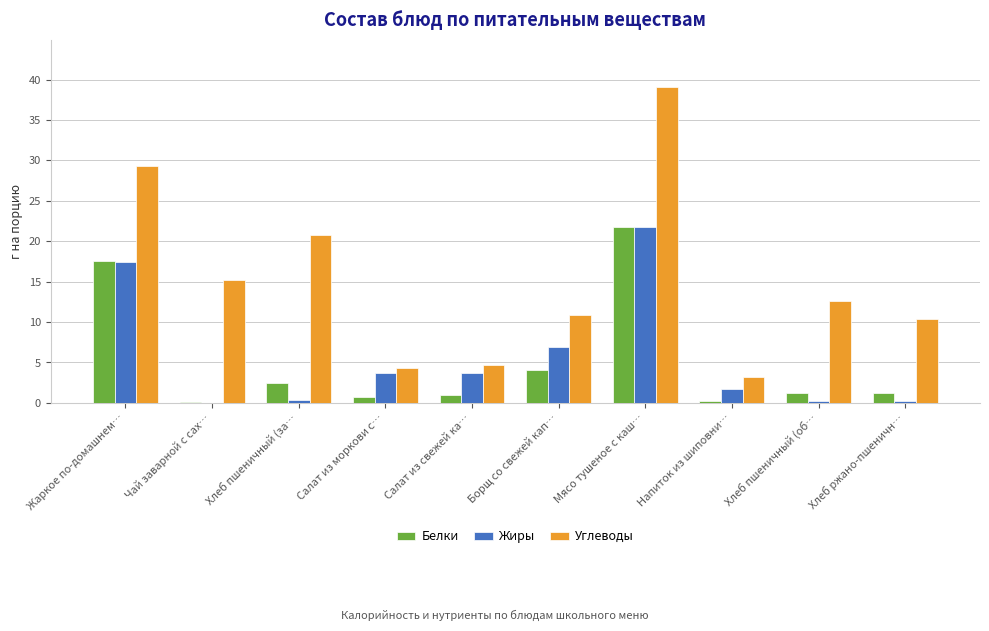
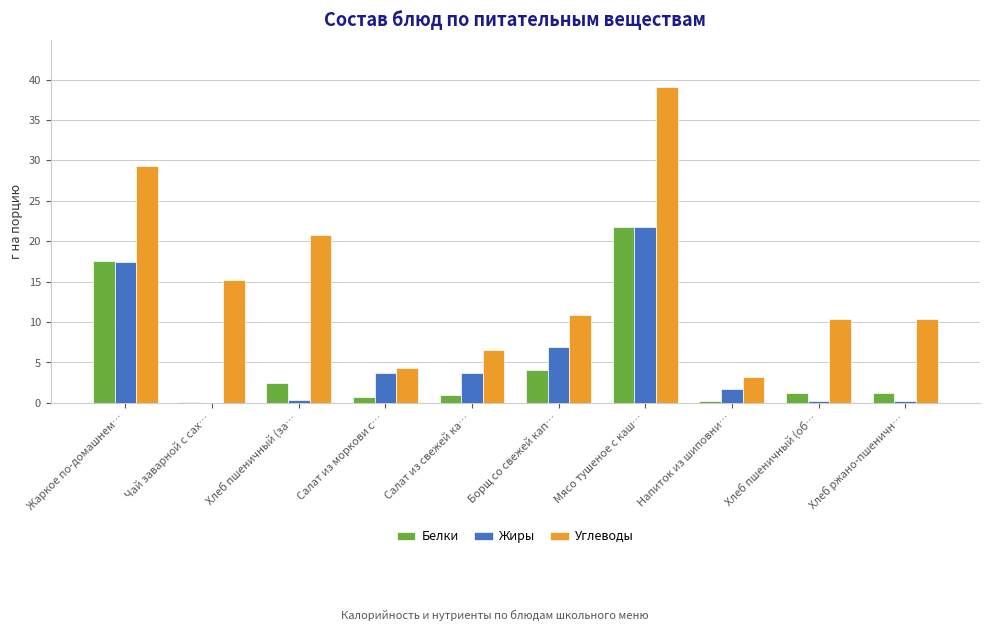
Углеводы, Салат из свежей ка…: 5 -> 7
Углеводы, Хлеб пшеничный (об…: 13 -> 10
